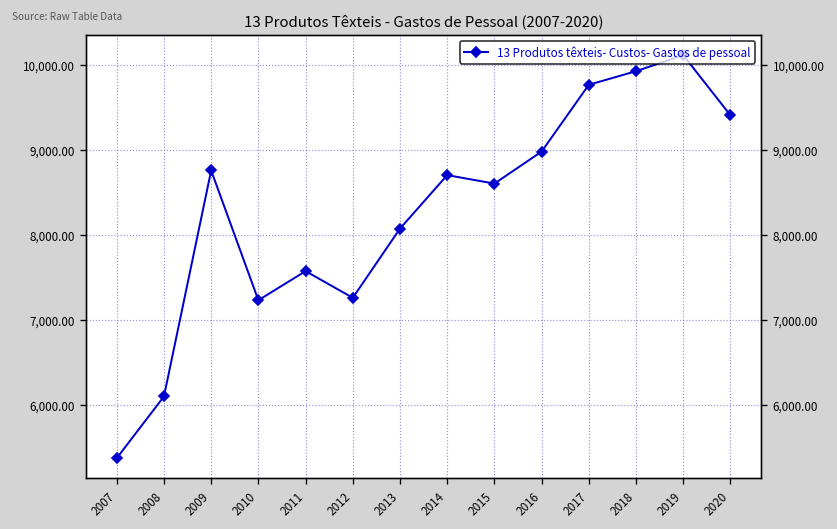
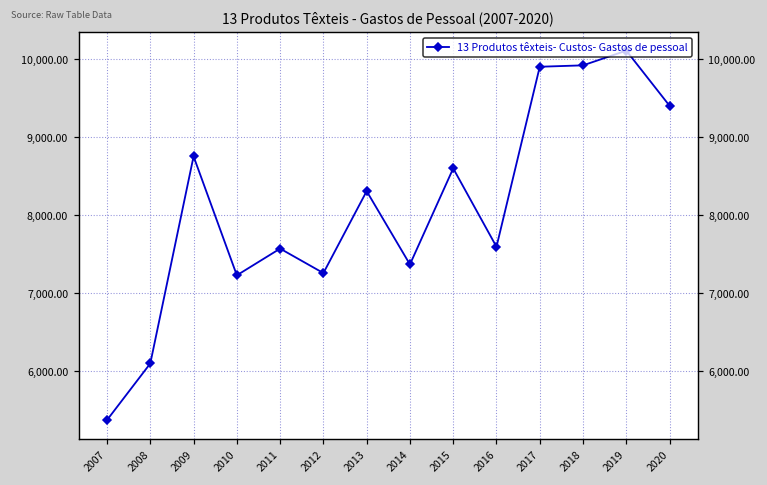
2013: 8,100 -> 8,300
2014: 8,700 -> 7,400
2016: 9,000 -> 7,600
2017: 9,800 -> 9,900
